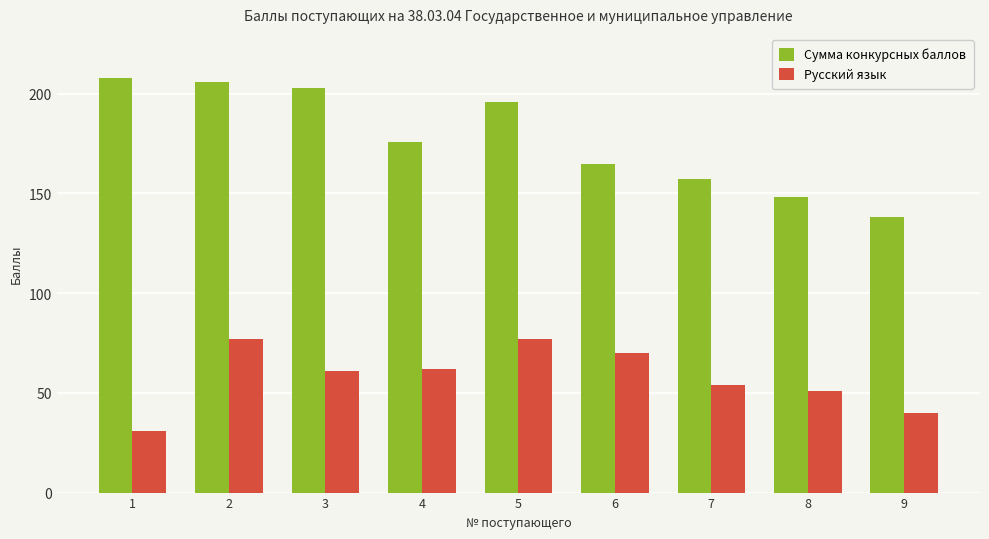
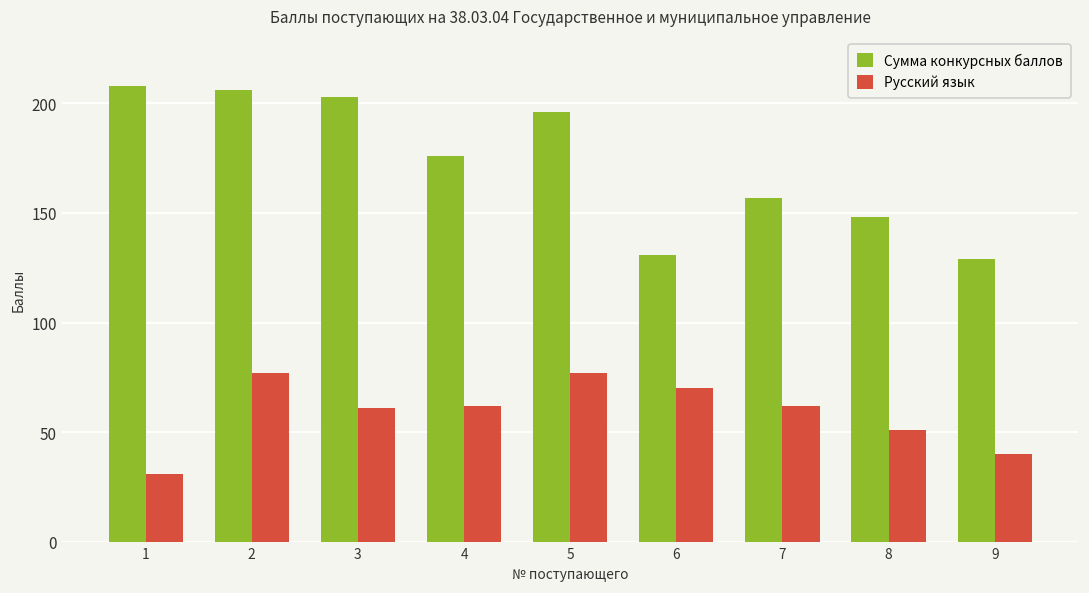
Сумма конкурсных баллов, 6: 165 -> 131
Русский язык, 7: 54 -> 62
Сумма конкурсных баллов, 9: 138 -> 129
